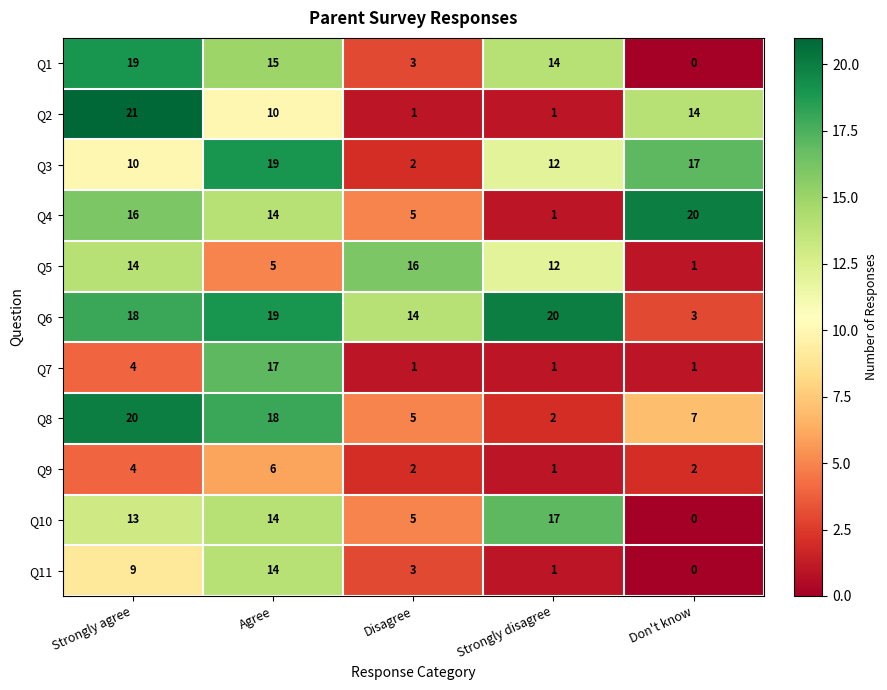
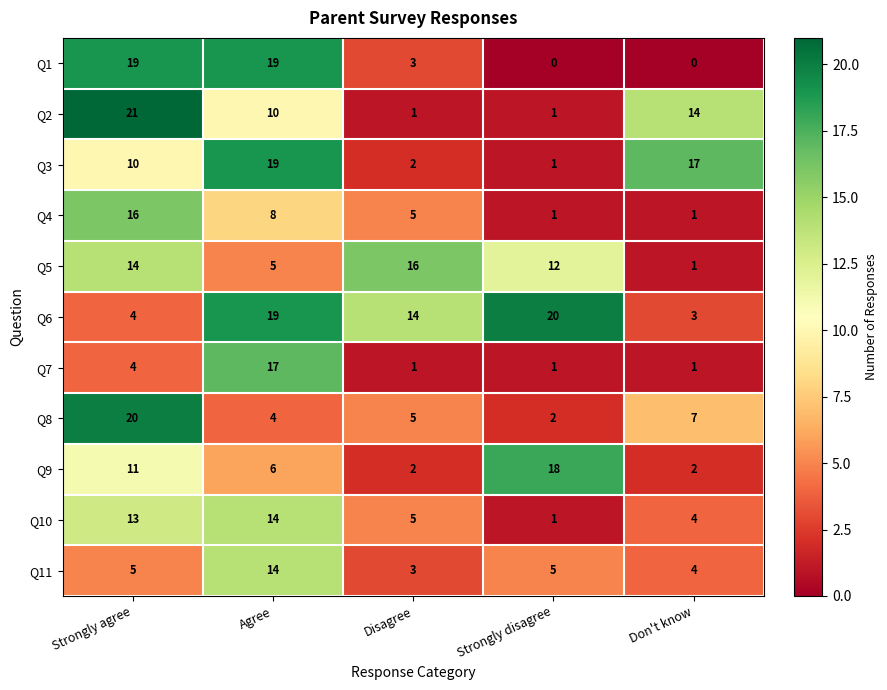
Q1, Agree: 15 -> 19
Q1, Strongly disagree: 14 -> 0
Q3, Strongly disagree: 12 -> 1
Q4, Agree: 14 -> 8
Q4, Don't know: 20 -> 1
Q6, Strongly agree: 18 -> 4
Q8, Agree: 18 -> 4
Q9, Strongly agree: 4 -> 11
Q9, Strongly disagree: 1 -> 18
Q10, Strongly disagree: 17 -> 1
Q10, Don't know: 0 -> 4
Q11, Strongly agree: 9 -> 5
Q11, Strongly disagree: 1 -> 5
Q11, Don't know: 0 -> 4
